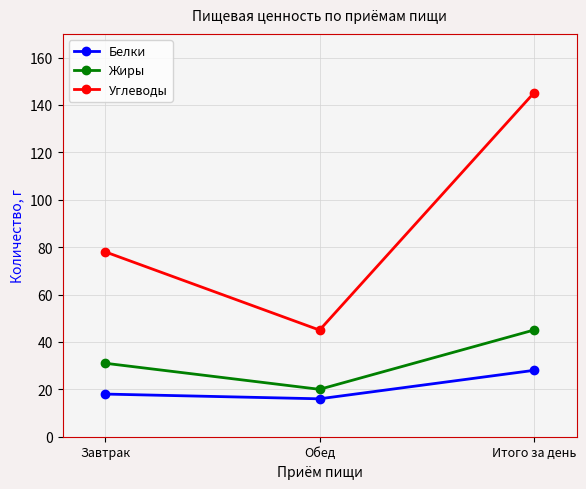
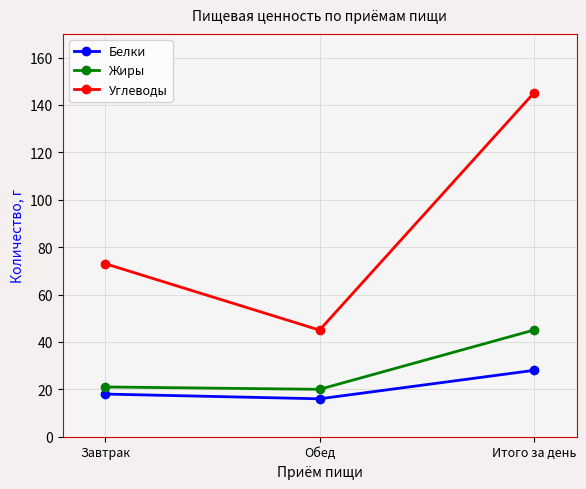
Жиры, Завтрак: 31 -> 21
Углеводы, Завтрак: 78 -> 73
